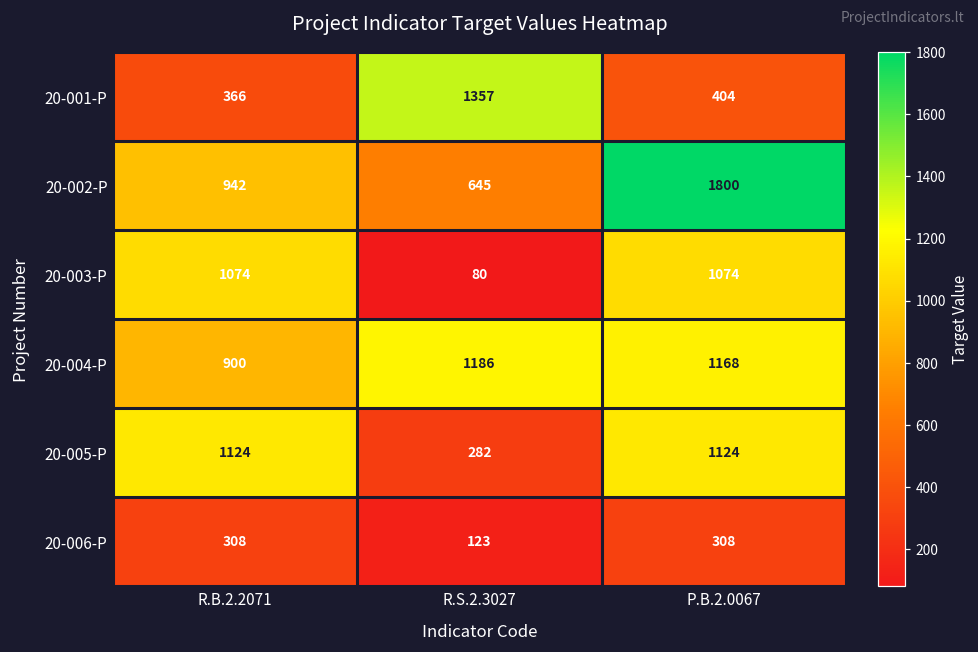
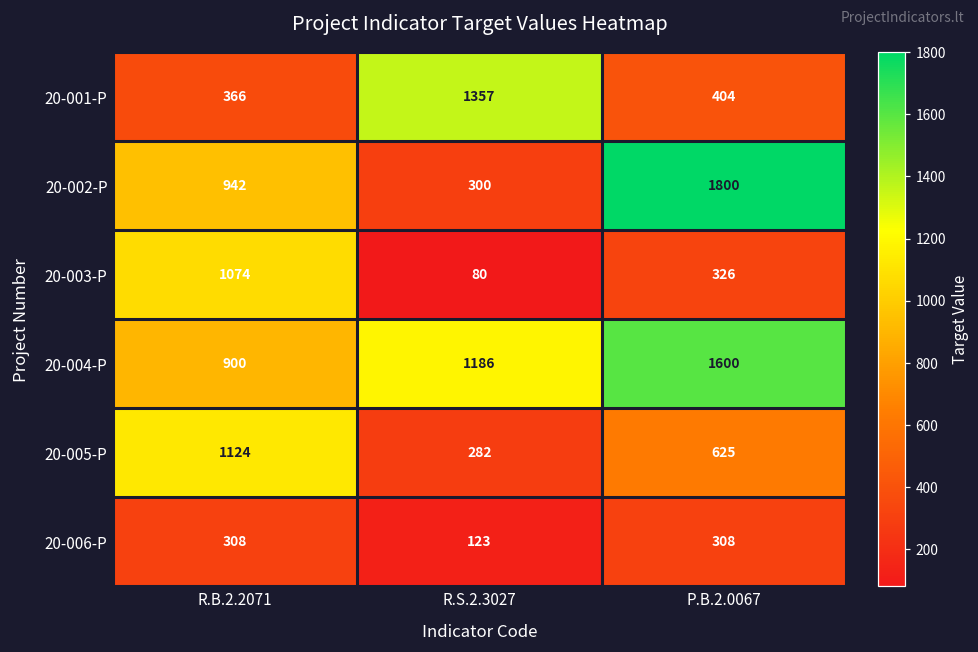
20-002-P, R.S.2.3027: 645 -> 300
20-003-P, P.B.2.0067: 1074 -> 326
20-004-P, P.B.2.0067: 1168 -> 1600
20-005-P, P.B.2.0067: 1124 -> 625
